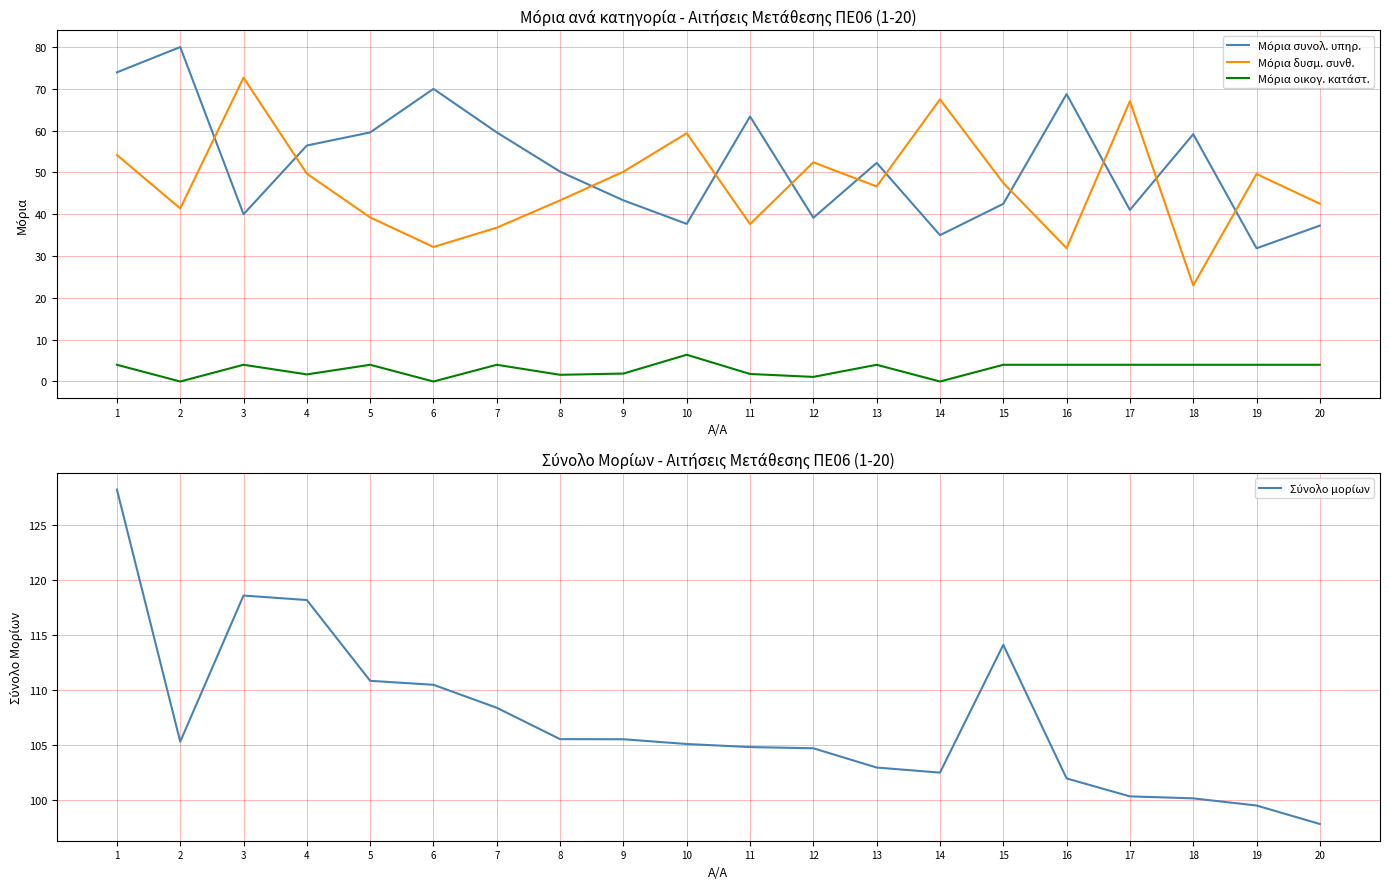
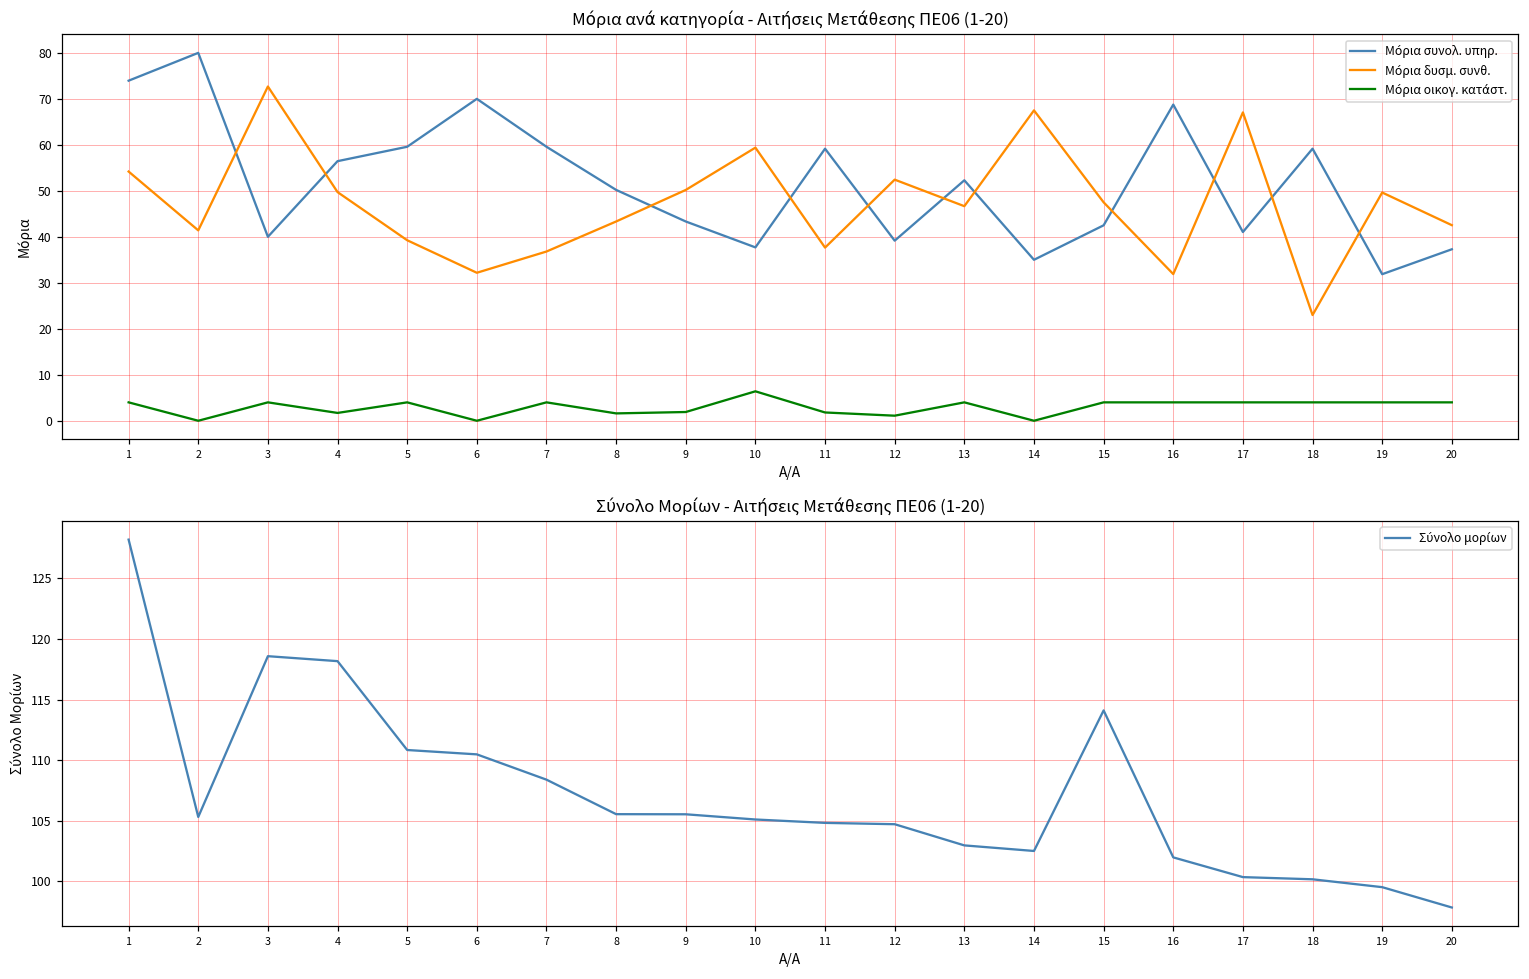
Μόρια ανά κατηγορία - Αιτήσεις Μετάθεσης ΠΕ06 (1-20), Μόρια συνολ. υπηρ., 11: 63 -> 59
